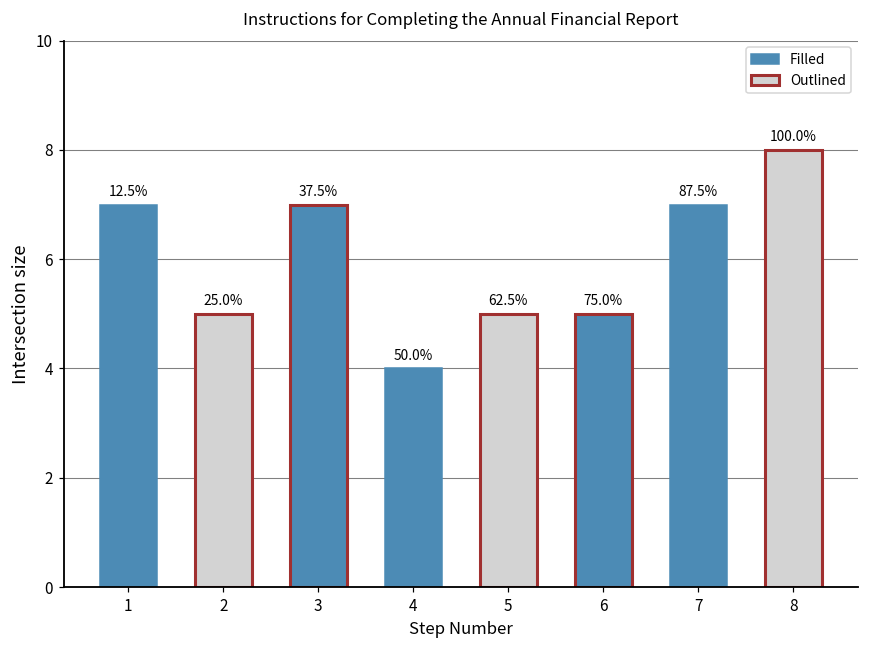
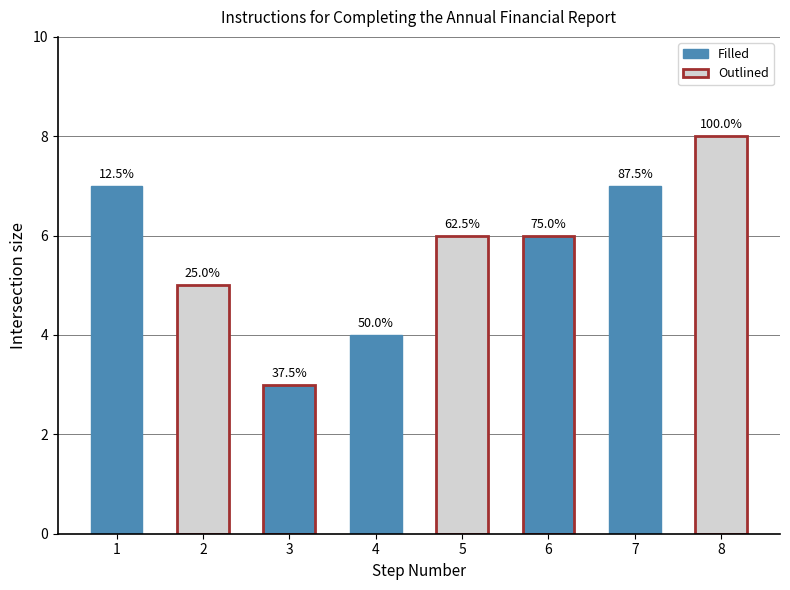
3: 7 -> 3
5: 5 -> 6
6: 5 -> 6
